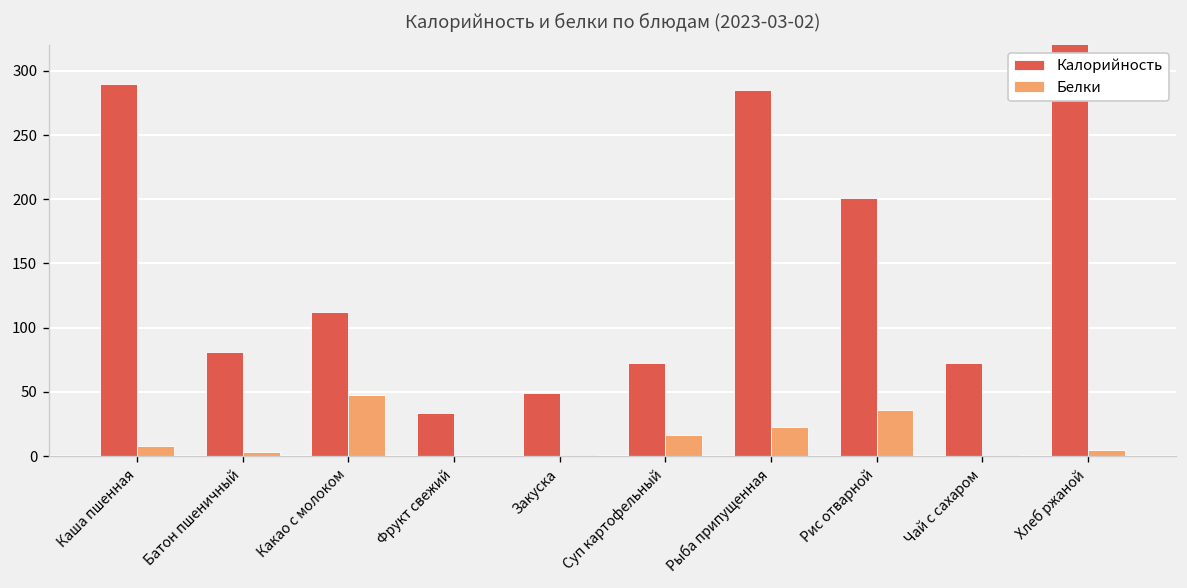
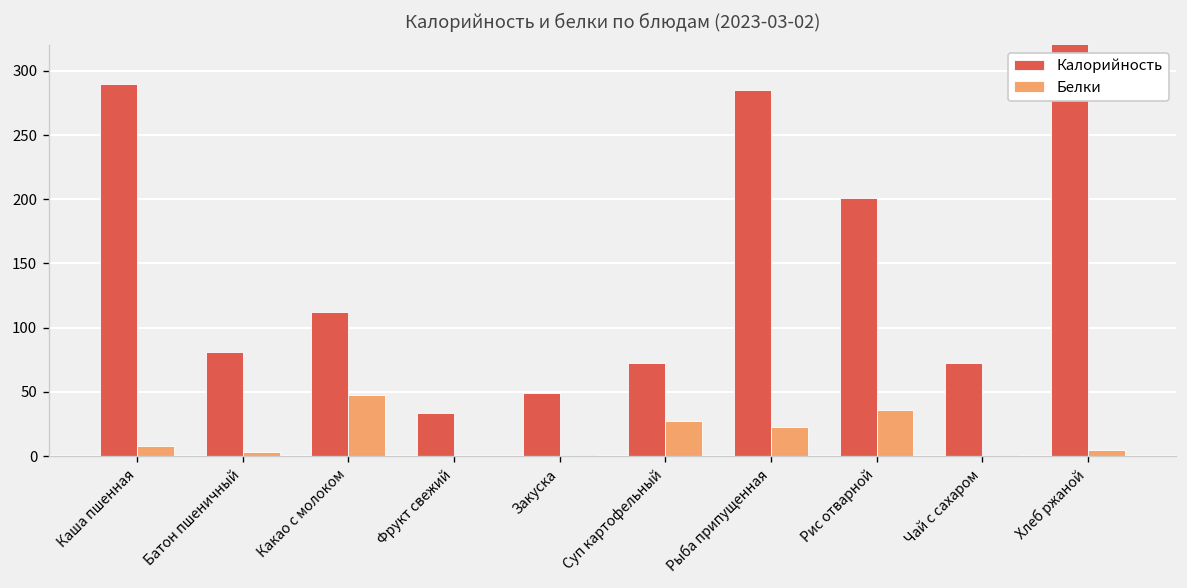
Белки, Суп картофельный: 16 -> 28
